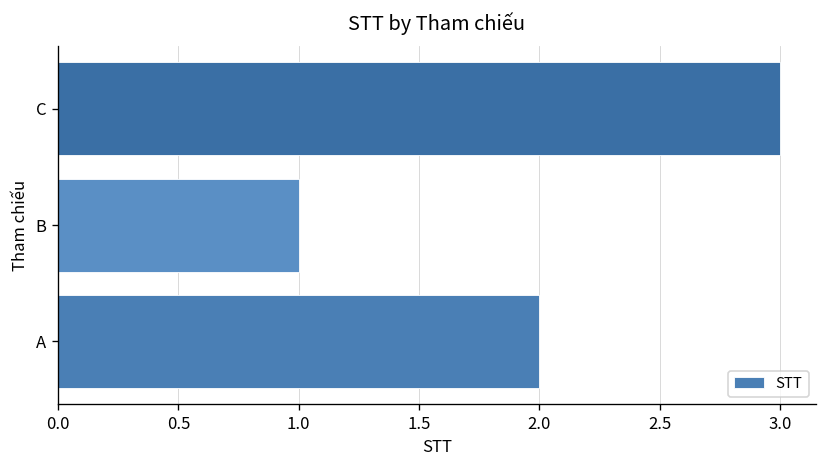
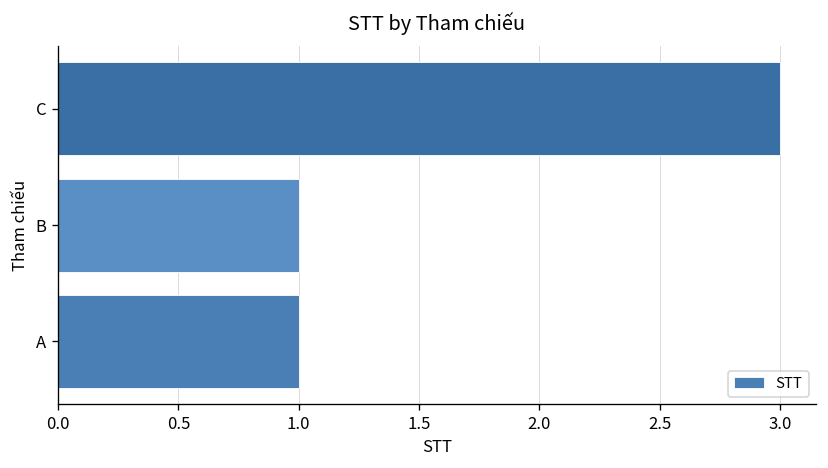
A: 2 -> 1
